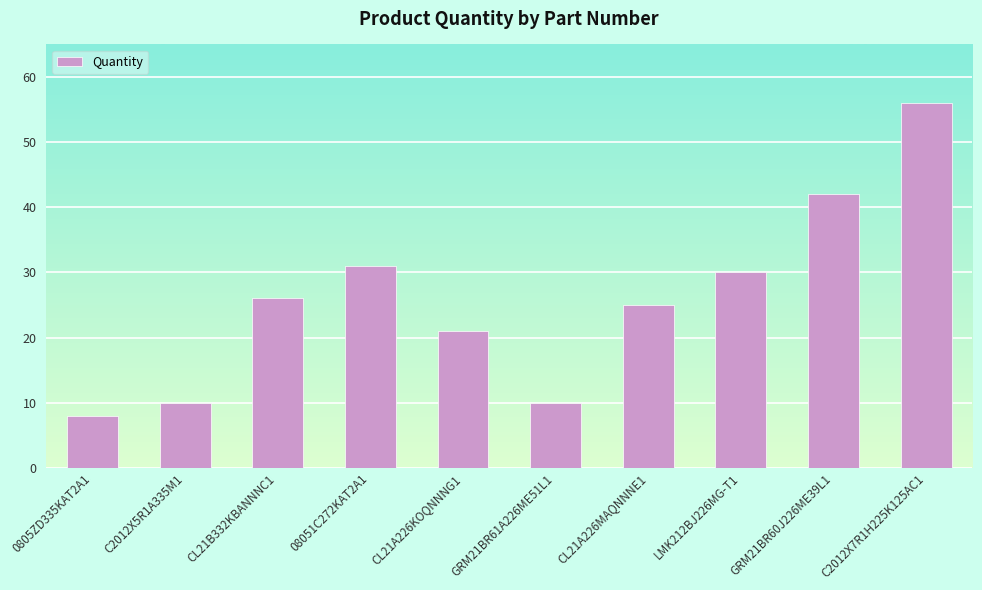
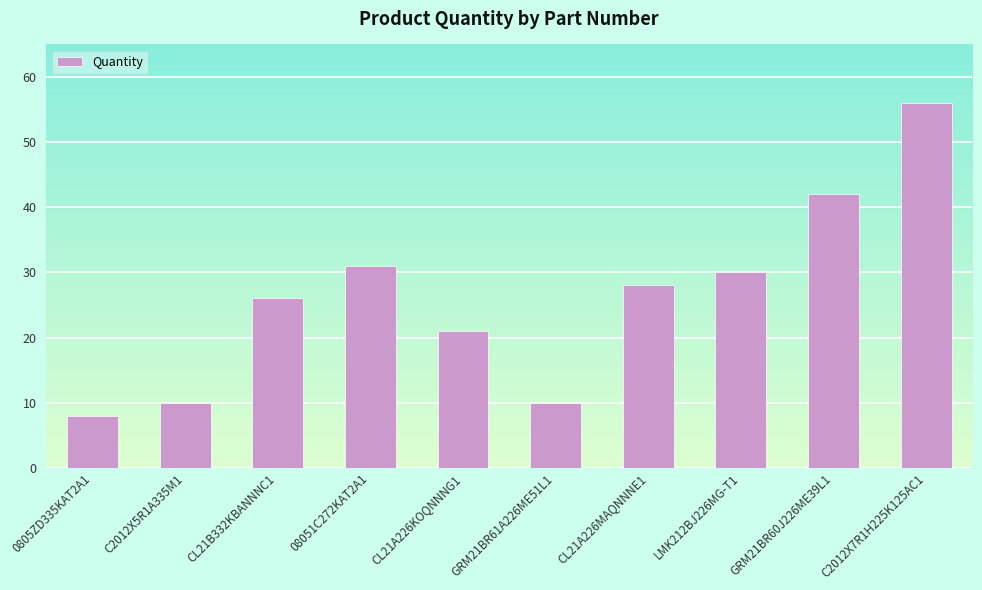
CL21A226MAQNNNE1: 25 -> 28
